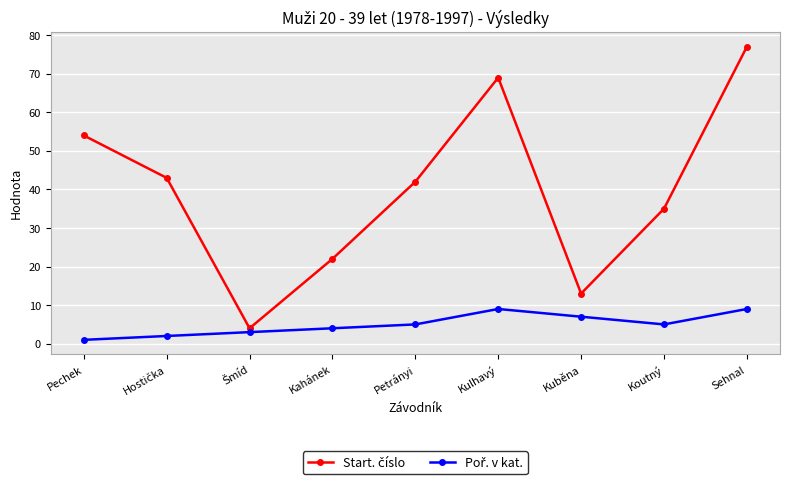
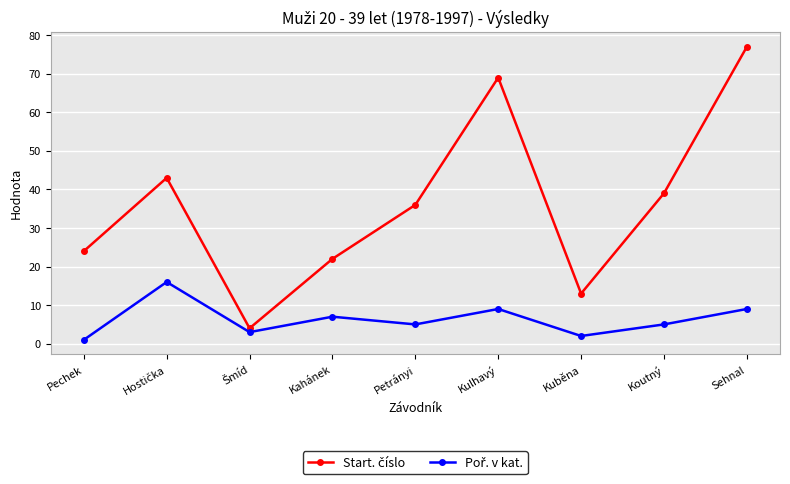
Start. číslo, Pechek: 54 -> 24
Poř. v kat., Hostička: 2 -> 16
Poř. v kat., Kahánek: 4 -> 7
Start. číslo, Petrányi: 42 -> 36
Poř. v kat., Kuběna: 7 -> 2
Start. číslo, Koutný: 35 -> 39
